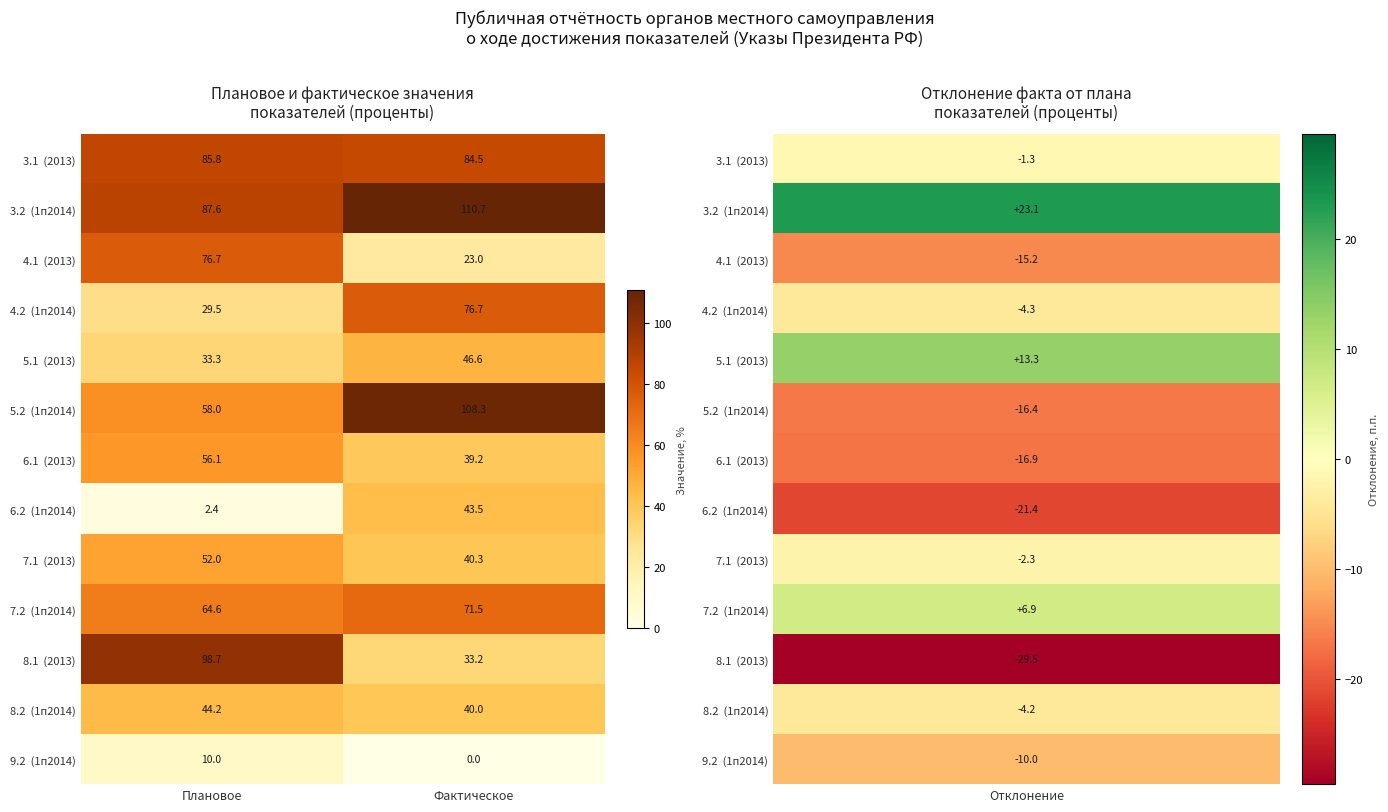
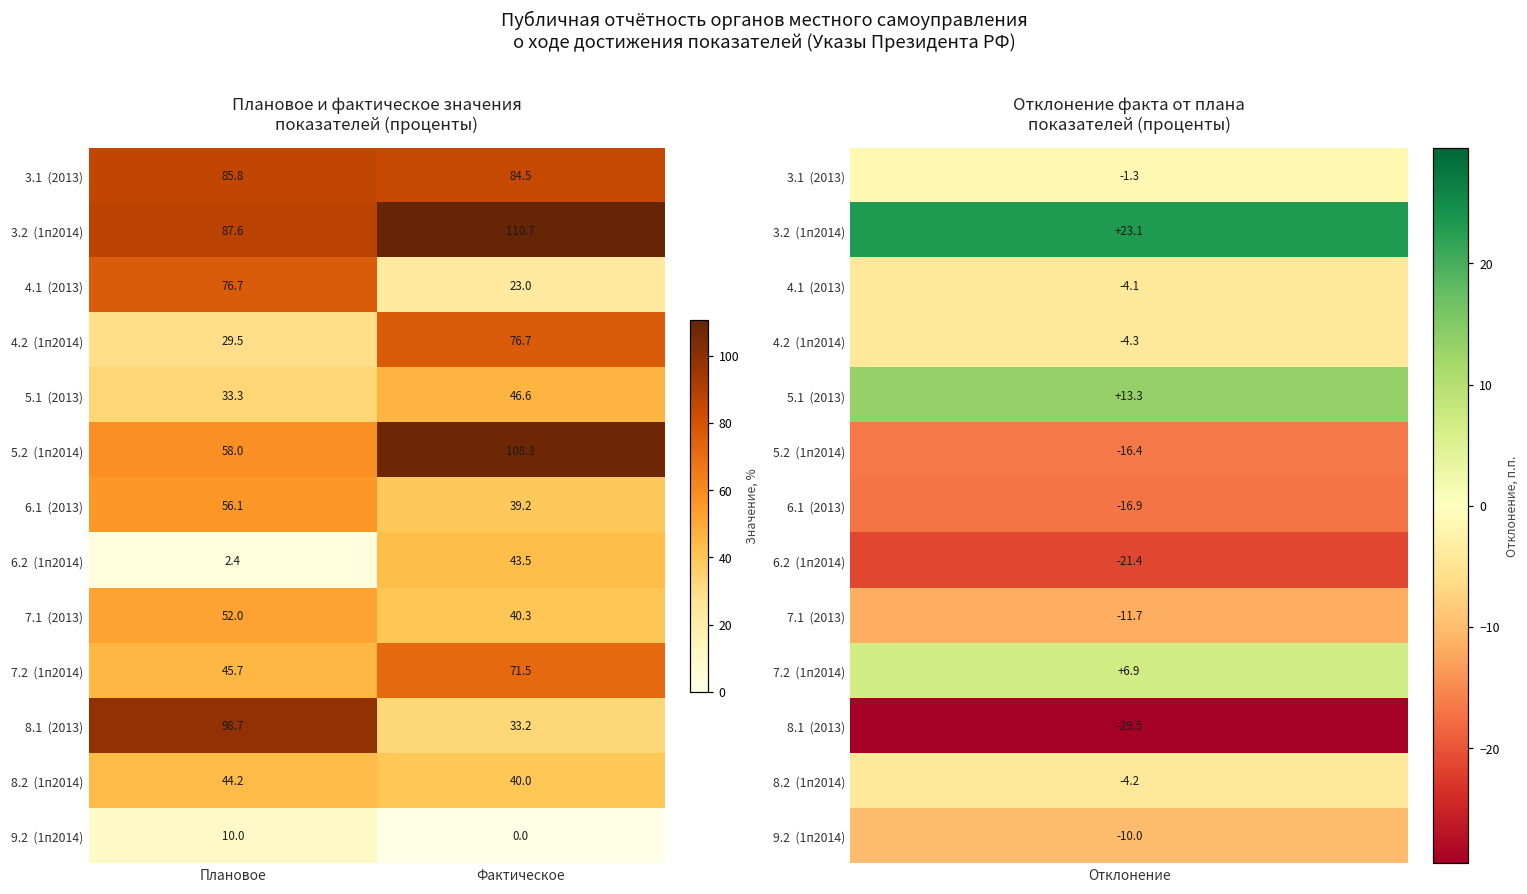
Плановое и фактическое значения показателей (проценты), 7.2 (1п2014), Плановое: 64.6 -> 45.7
Отклонение факта от плана показателей (проценты), 4.1 (2013), Отклонение: -15.2 -> -4.1
Отклонение факта от плана показателей (проценты), 7.1 (2013), Отклонение: -2.3 -> -11.7
